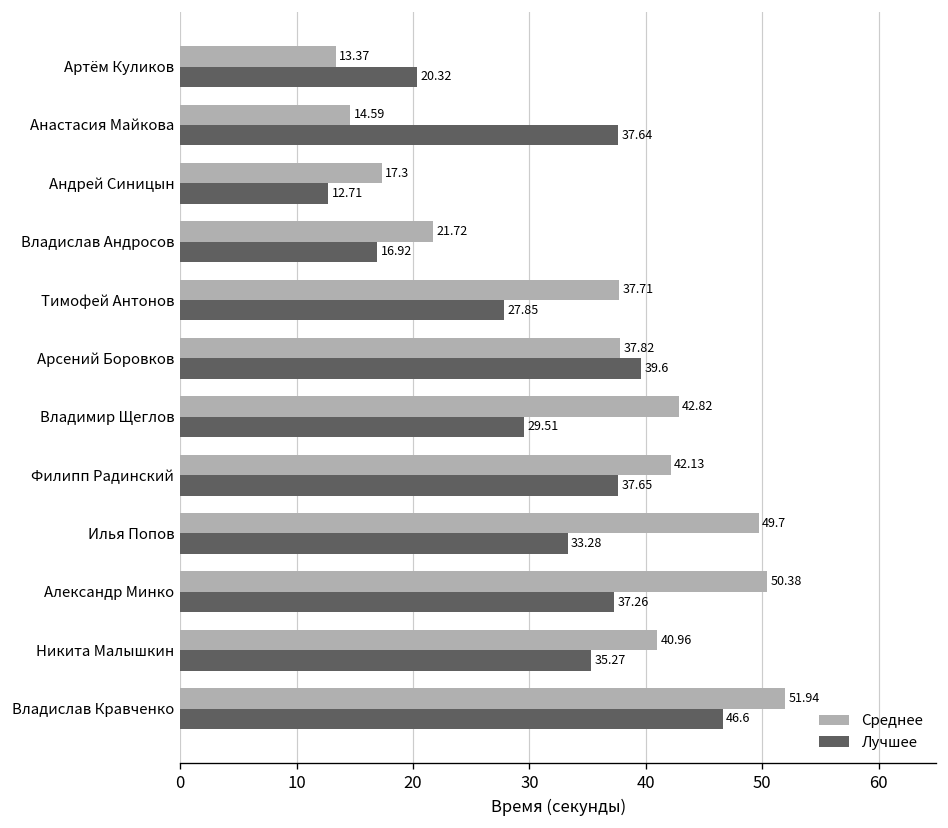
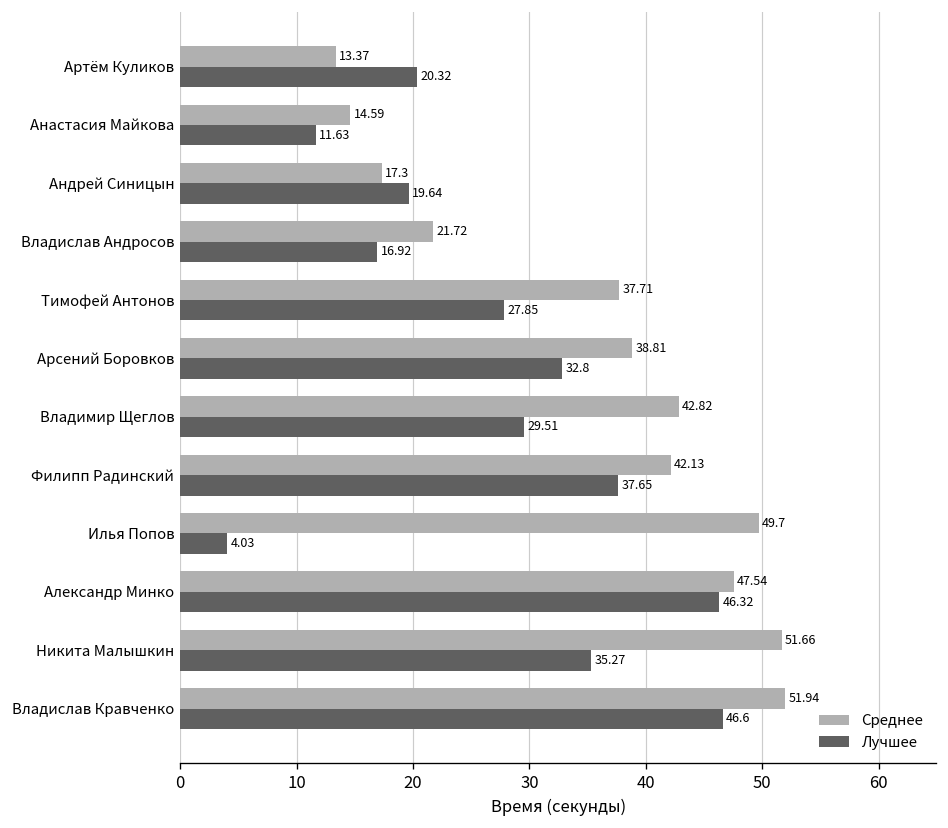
Лучшее, Анастасия Майкова: 37.64 -> 11.63
Лучшее, Андрей Синицын: 12.71 -> 19.64
Среднее, Арсений Боровков: 37.82 -> 38.81
Лучшее, Арсений Боровков: 39.6 -> 32.8
Лучшее, Илья Попов: 33.28 -> 4.03
Среднее, Александр Минко: 50.38 -> 47.54
Лучшее, Александр Минко: 37.26 -> 46.32
Среднее, Никита Малышкин: 40.96 -> 51.66
